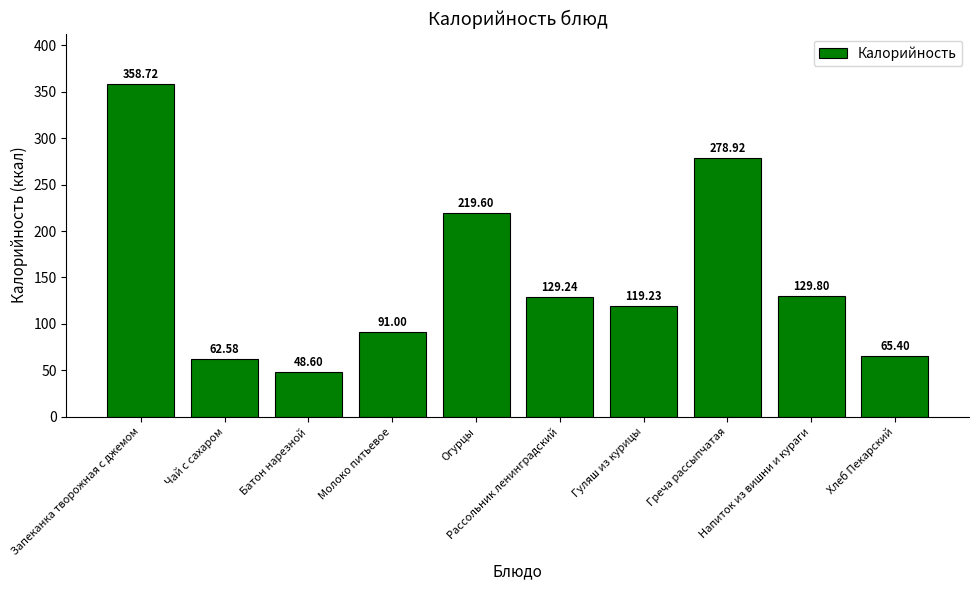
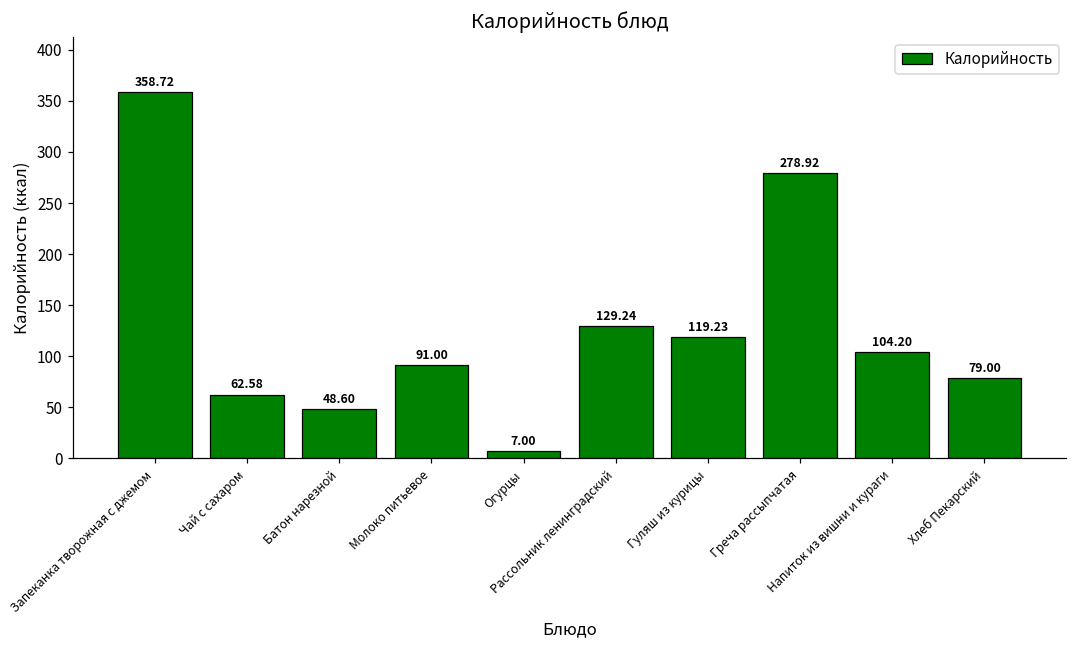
Огурцы: 219.60 -> 7.00
Напиток из вишни и кураги: 129.80 -> 104.20
Хлеб Пекарский: 65.40 -> 79.00
